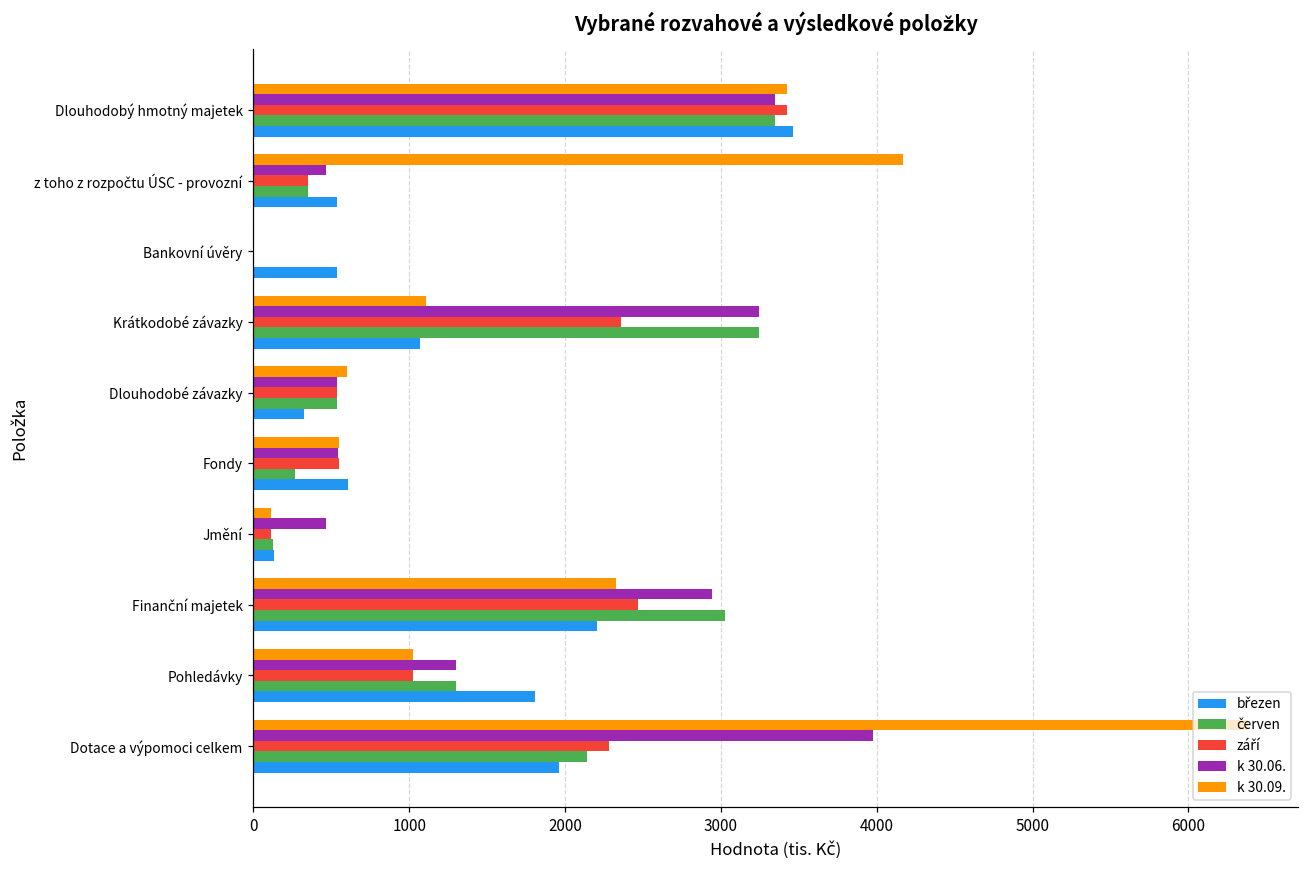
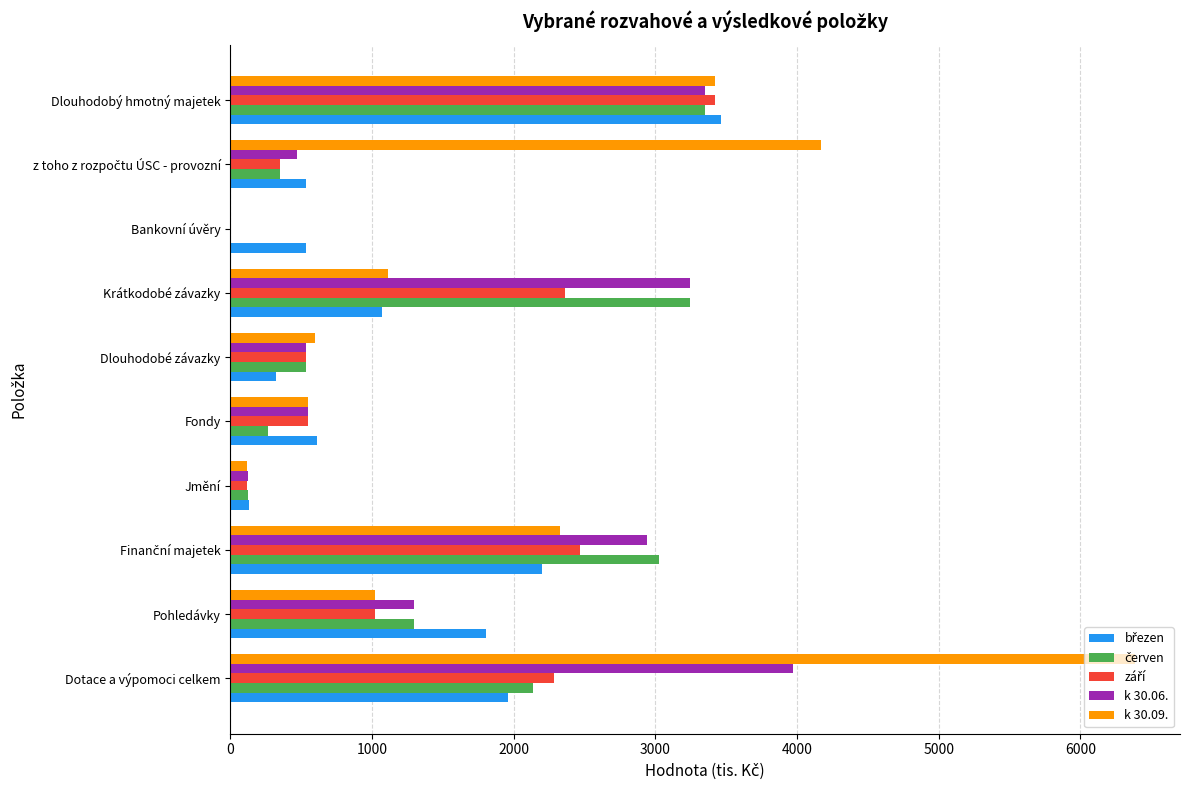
k 30.06., Jmění: 460 -> 120
